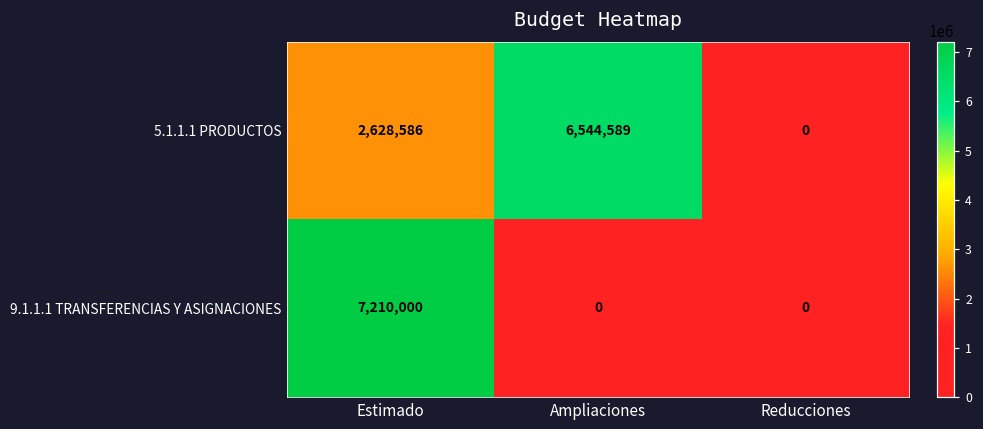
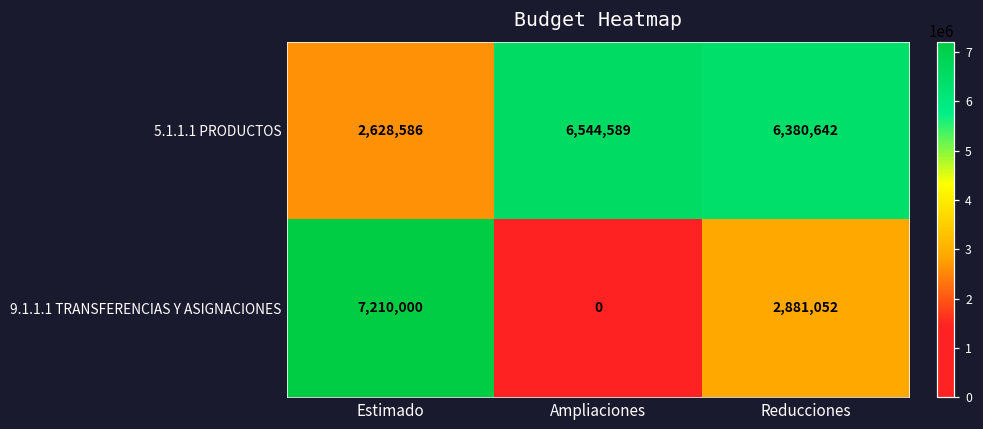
5.1.1.1 PRODUCTOS, Reducciones: 0 -> 6,380,642
9.1.1.1 TRANSFERENCIAS Y ASIGNACIONES, Reducciones: 0 -> 2,881,052
